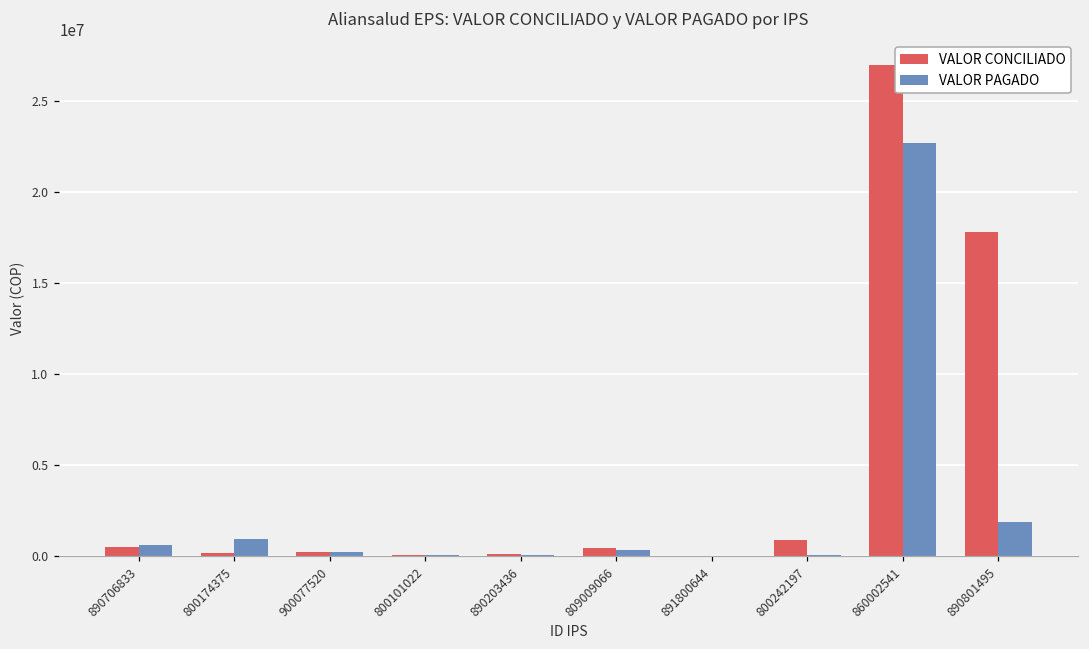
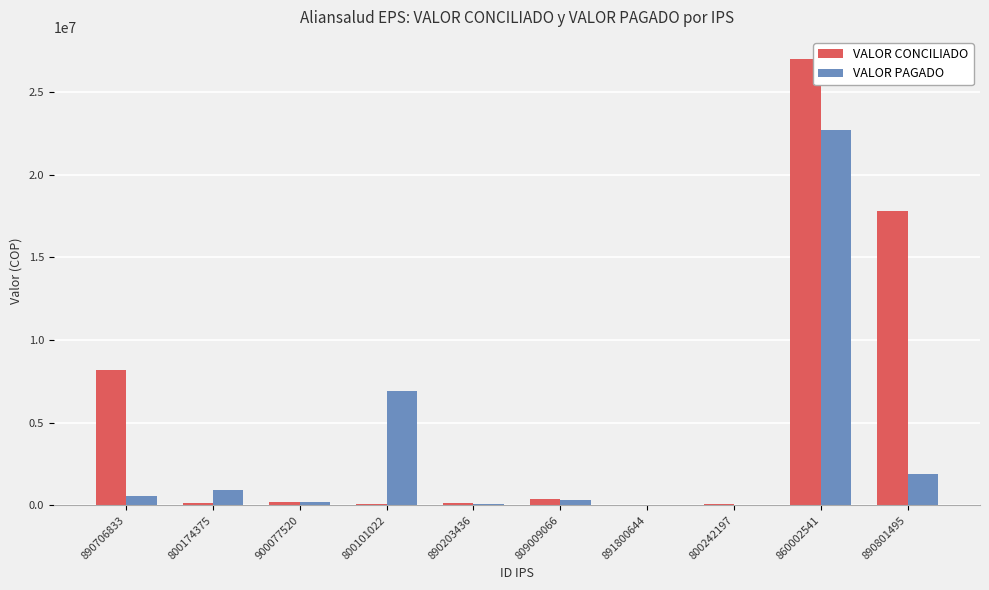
VALOR CONCILIADO, 890706833: 500000 -> 8200000
VALOR PAGADO, 800101022: 100000 -> 6900000
VALOR CONCILIADO, 800242197: 900000 -> 100000
